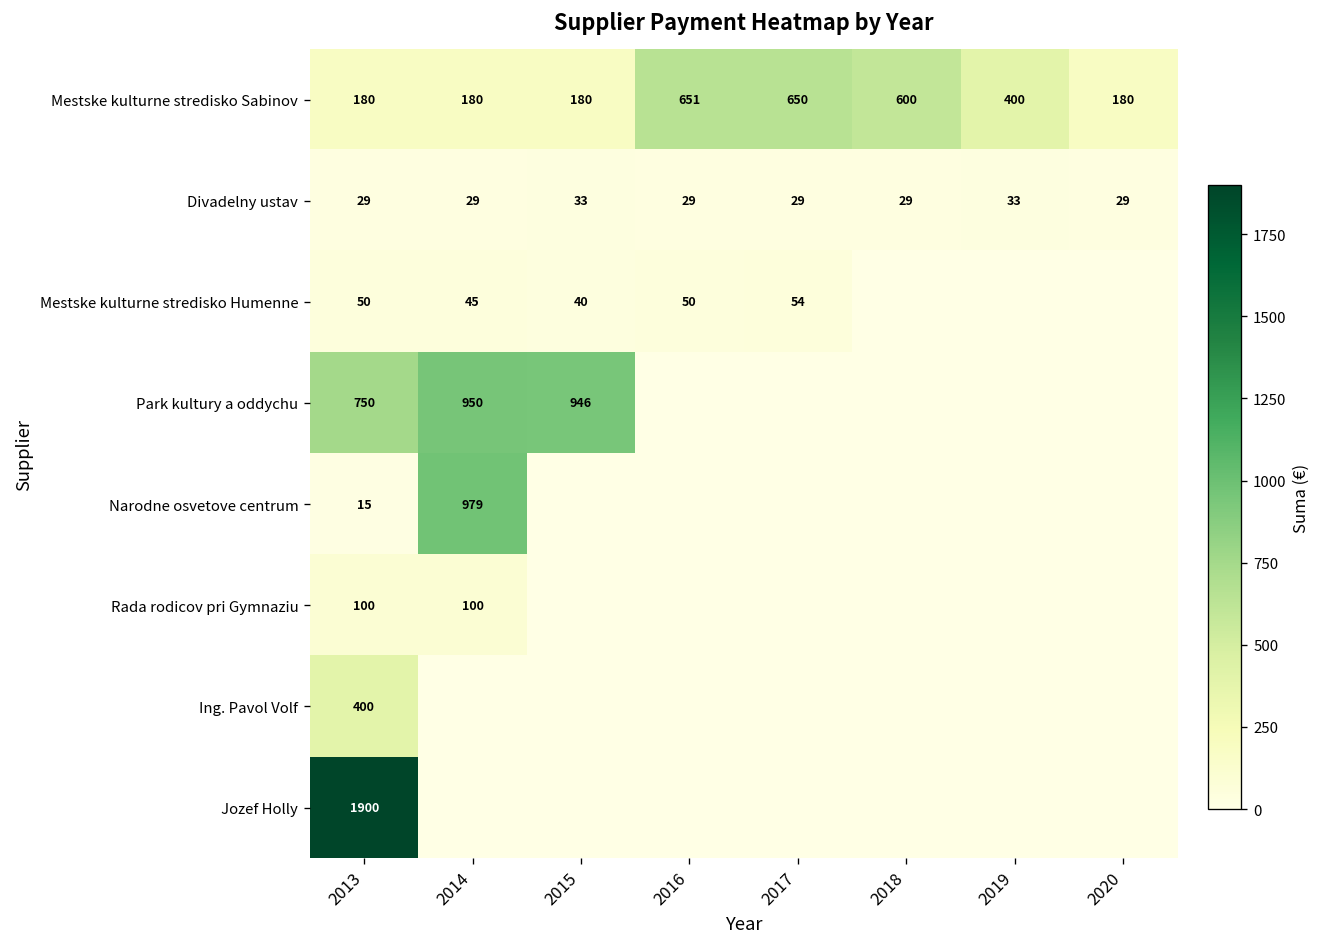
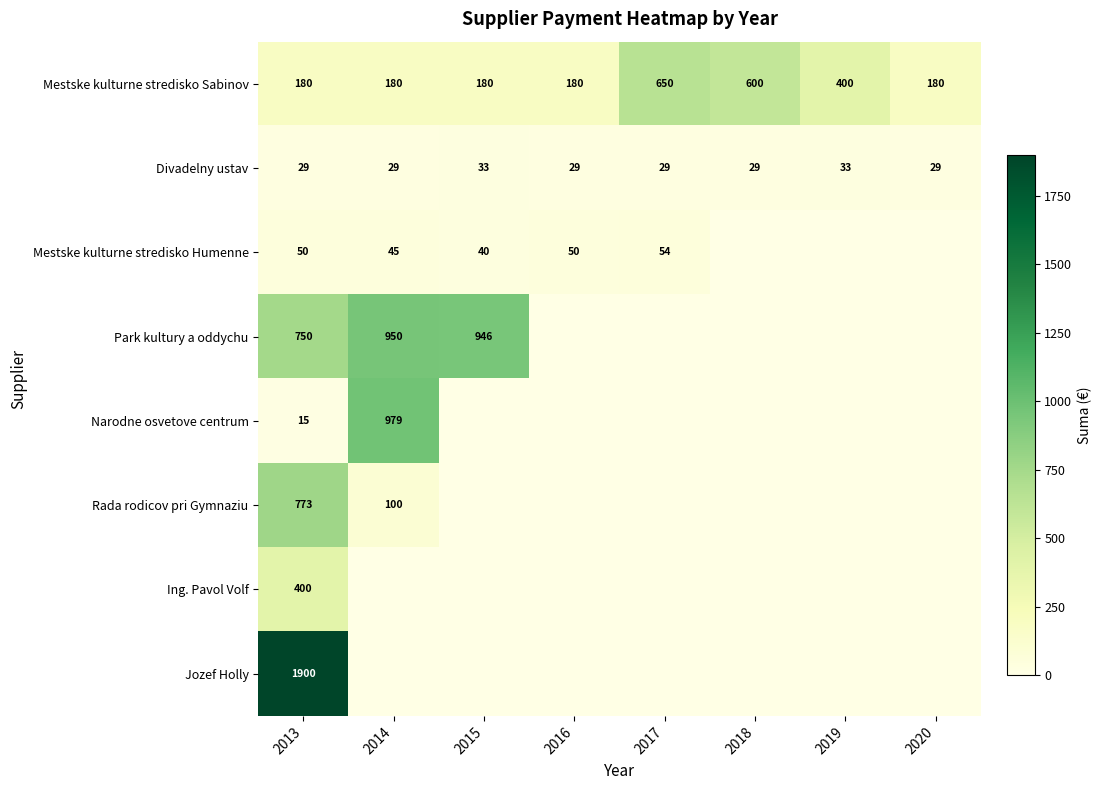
Mestske kulturne stredisko Sabinov, 2016: 651 -> 180
Rada rodicov pri Gymnaziu, 2013: 100 -> 773
